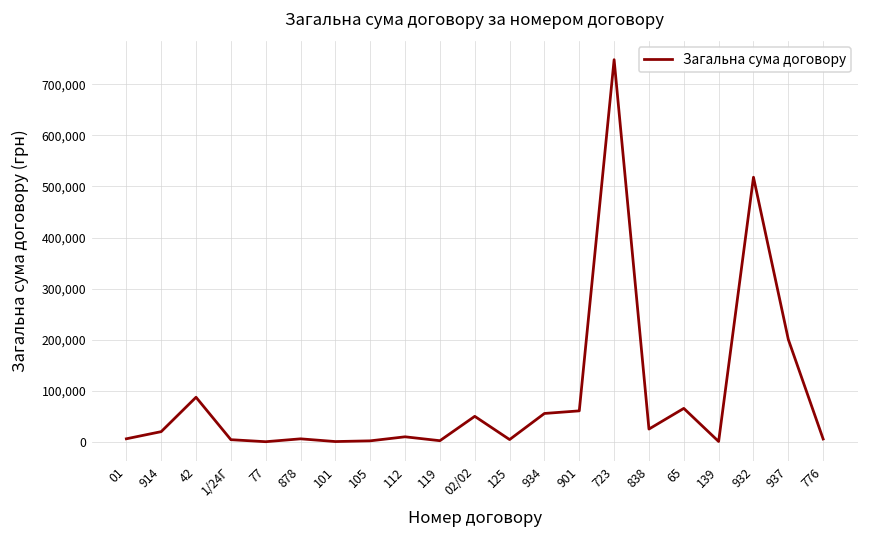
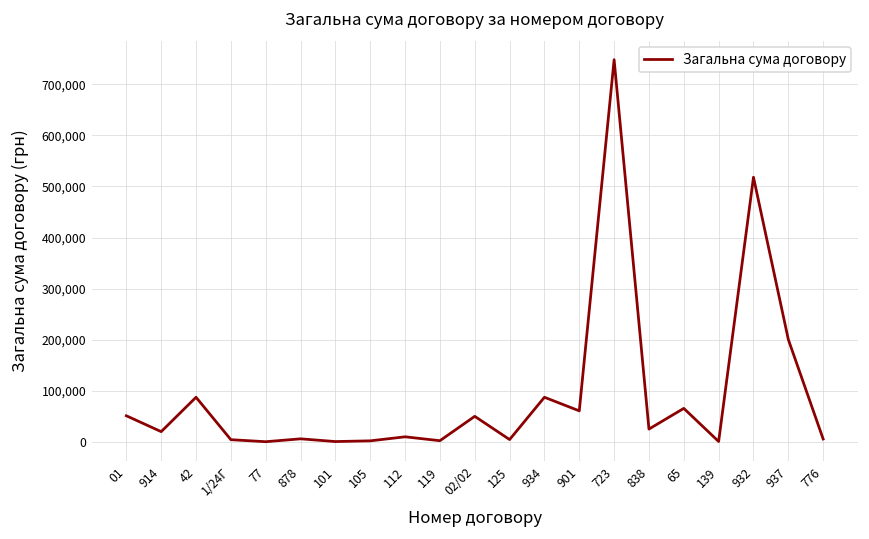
01: 10,000 -> 50,000
934: 60,000 -> 90,000
